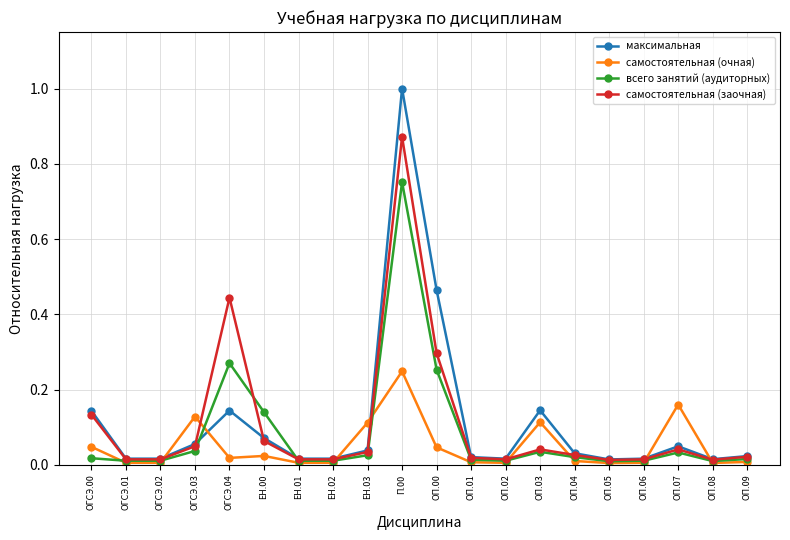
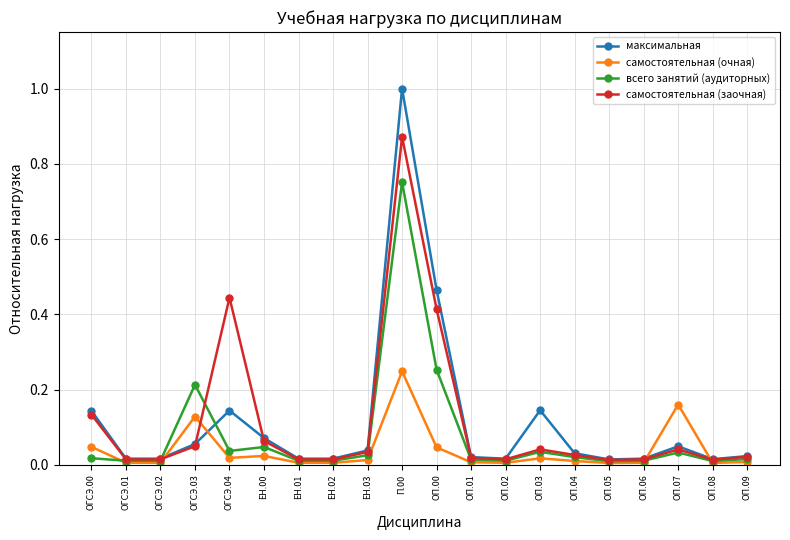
всего занятий (аудиторных), ОГСЭ.03: 0.04 -> 0.21
всего занятий (аудиторных), ОГСЭ.04: 0.27 -> 0.04
всего занятий (аудиторных), ЕН.00: 0.14 -> 0.05
самостоятельная (очная), ЕН.03: 0.11 -> 0.01
самостоятельная (заочная), ОП.00: 0.30 -> 0.41
самостоятельная (очная), ОП.03: 0.11 -> 0.02
